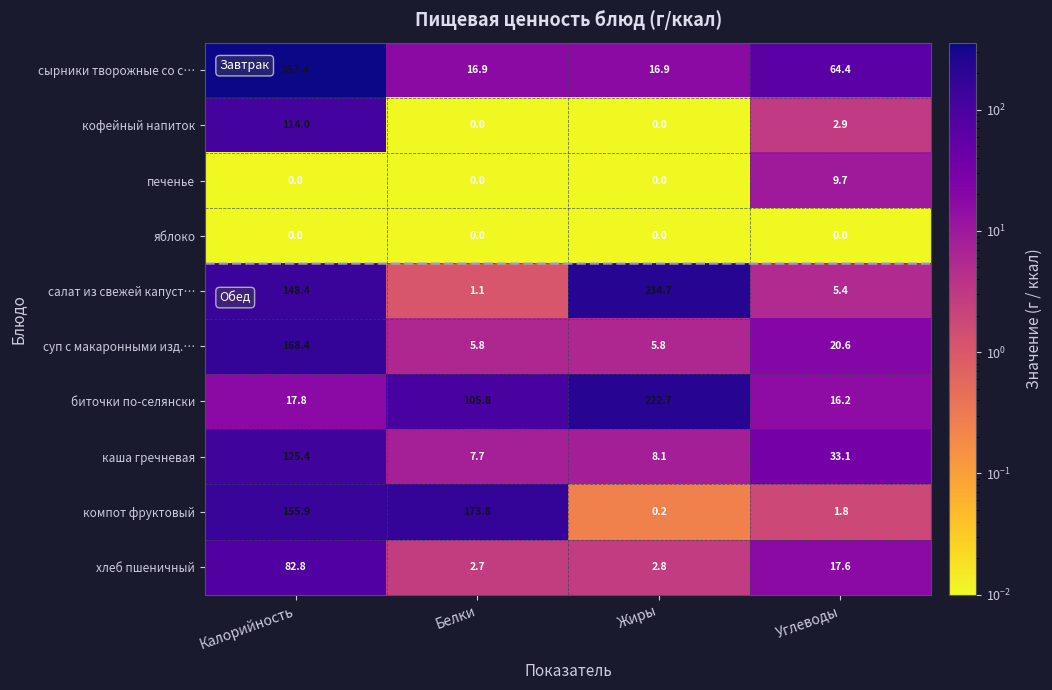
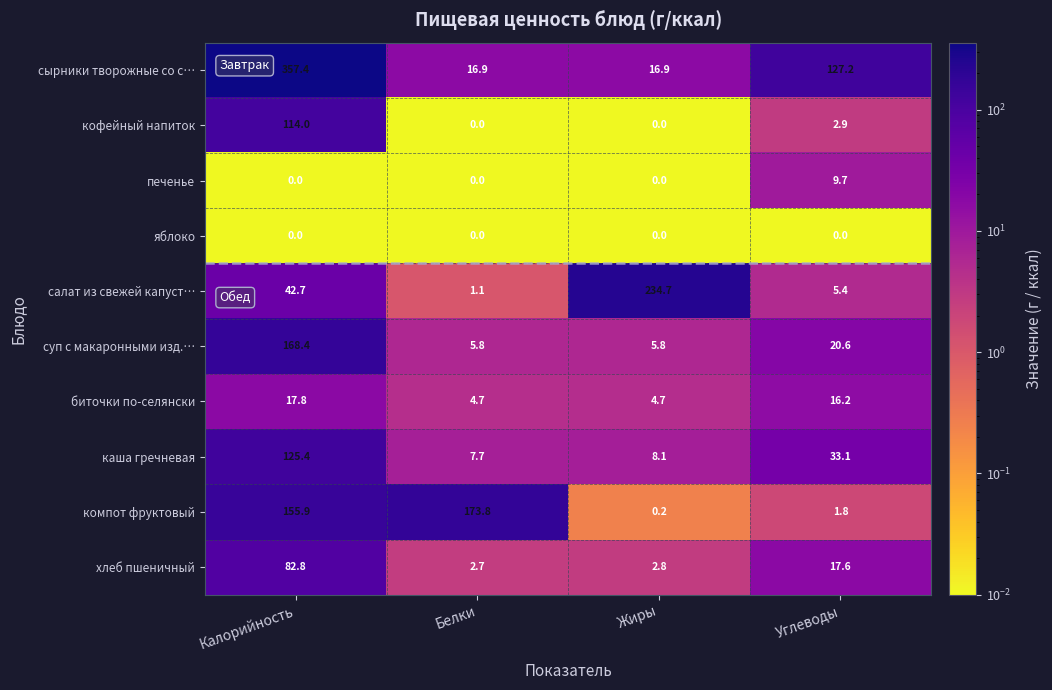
сырники творожные со с…, Углеводы: 64.4 -> 127.2
салат из свежей капуст…, Калорийность: 148.4 -> 42.7
биточки по-селянски, Белки: 105.8 -> 4.7
биточки по-селянски, Жиры: 222.7 -> 4.7
